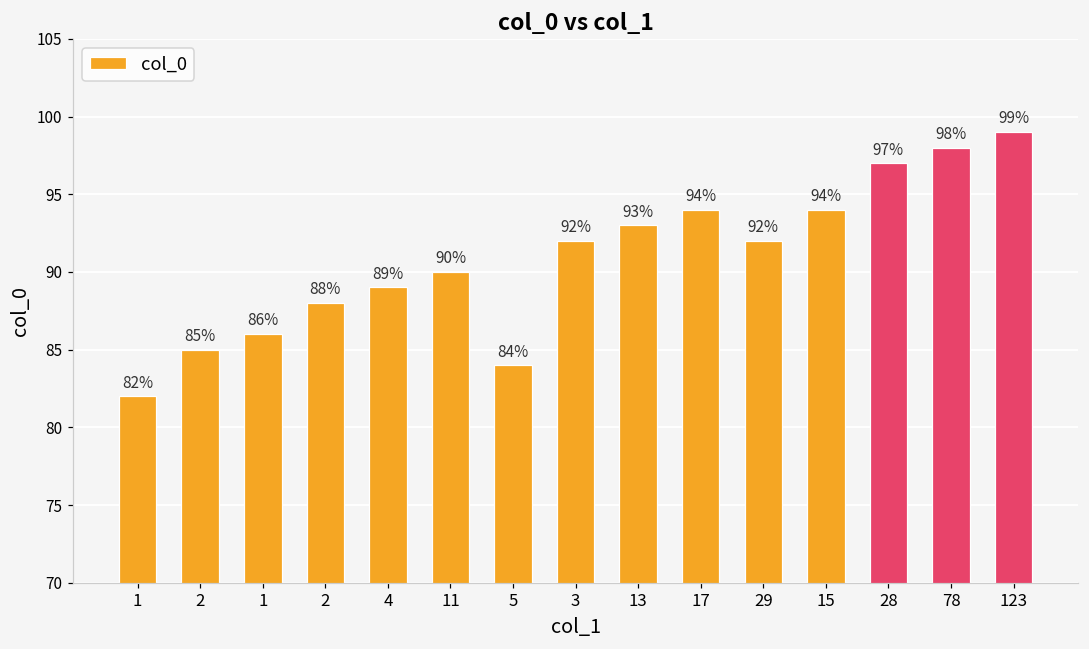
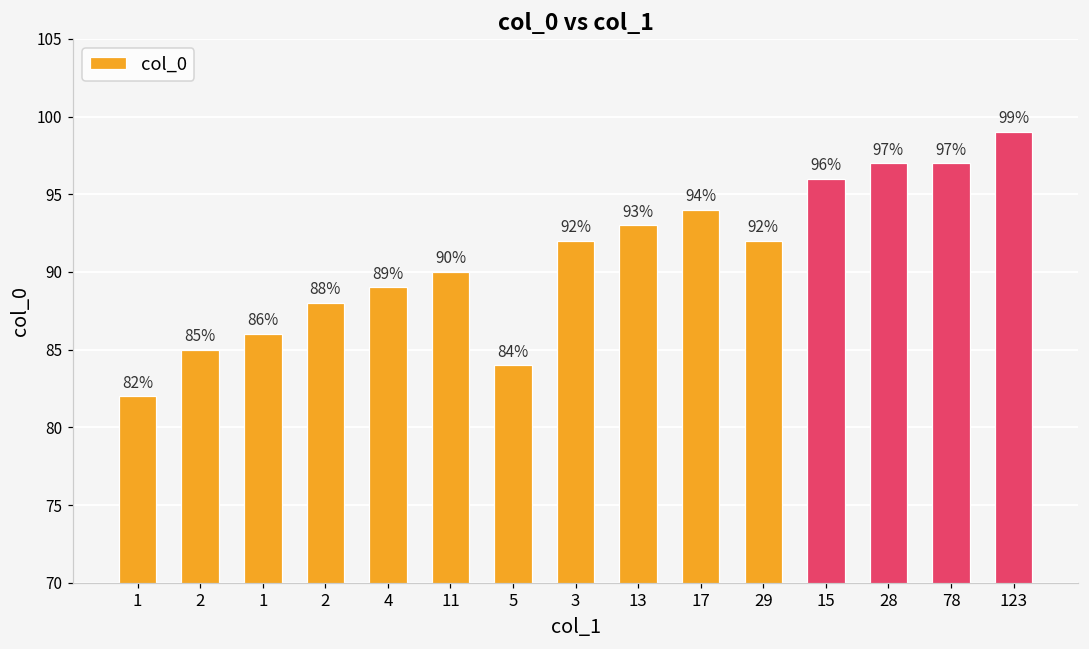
15: 94% -> 96%
78: 98% -> 97%
